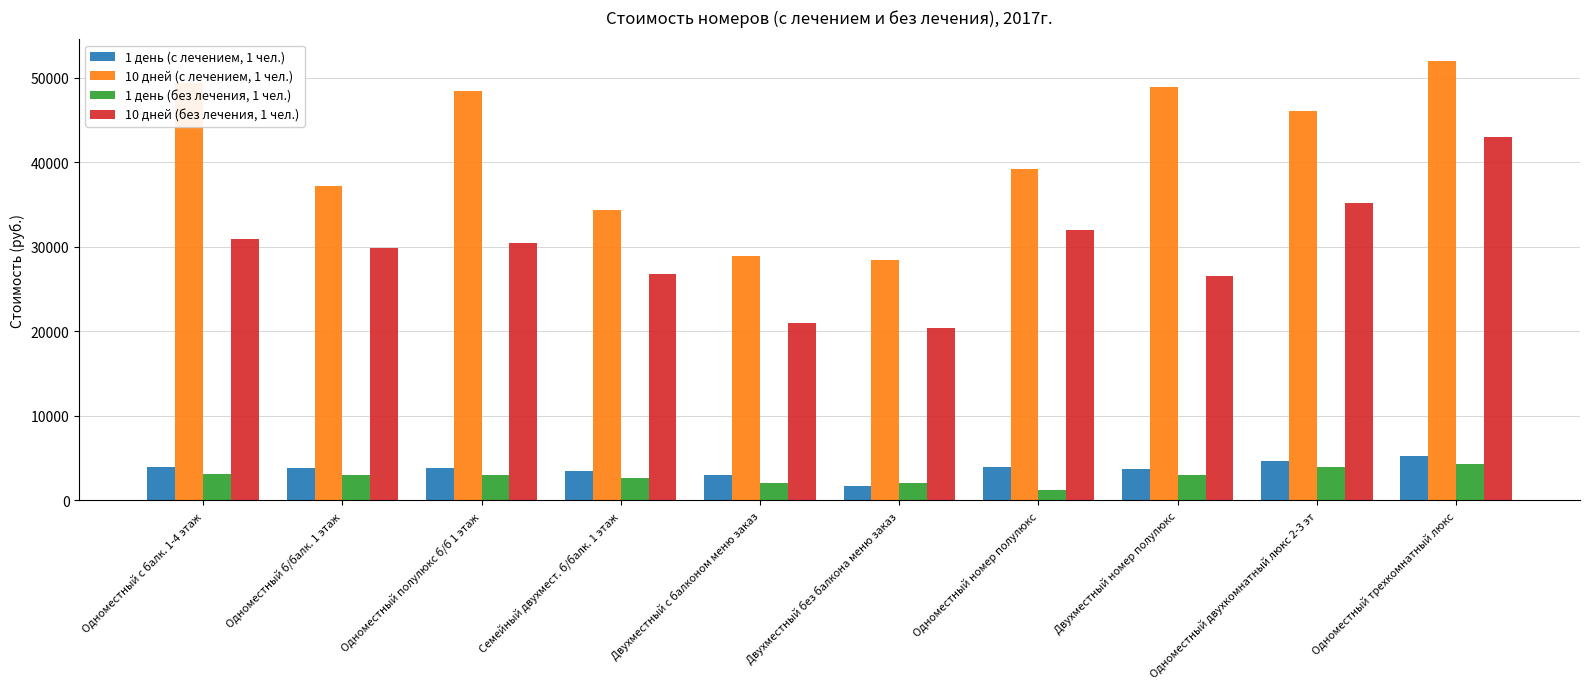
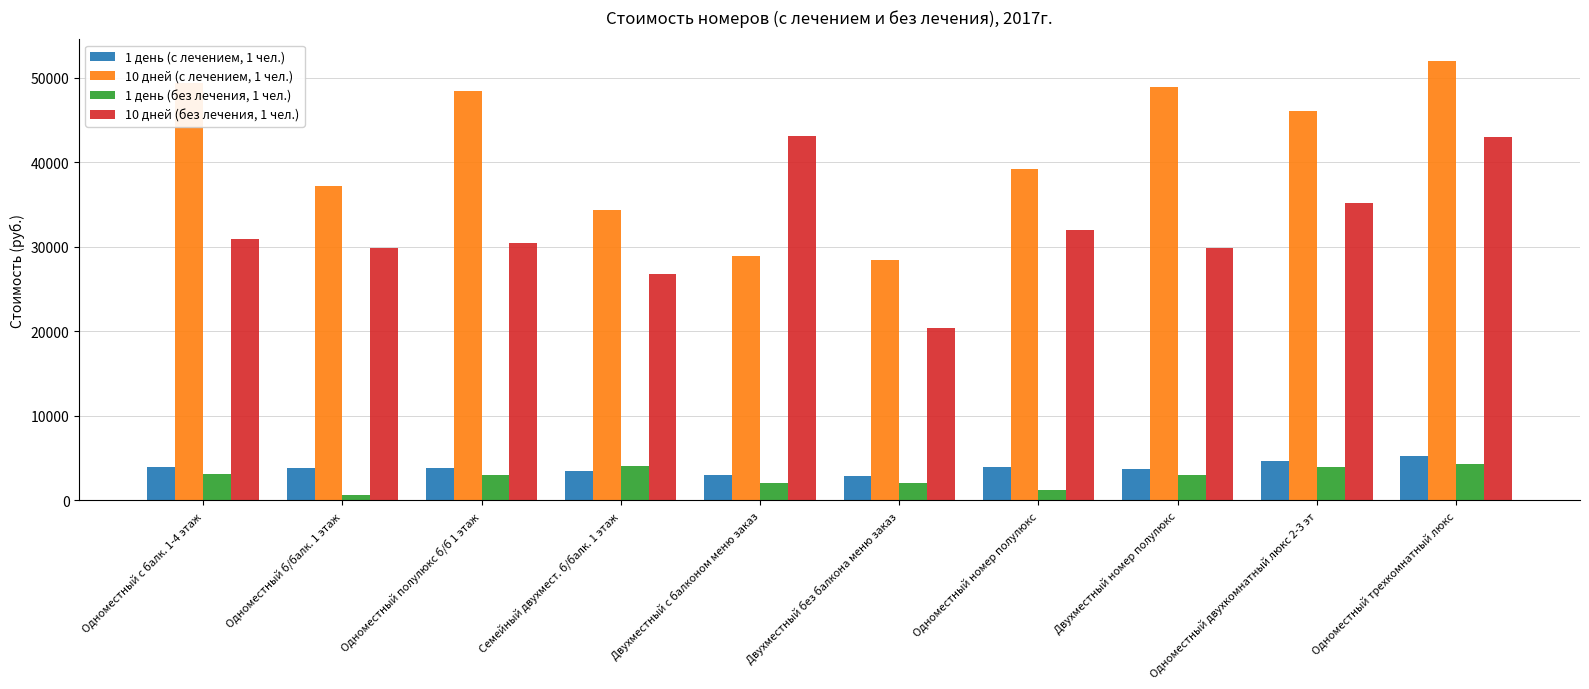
1 день (без лечения, 1 чел.), Одноместный б/балк. 1 этаж: 3000 -> 1000
1 день (без лечения, 1 чел.), Семейный двухмест. б/балк. 1 этаж: 3000 -> 4000
10 дней (без лечения, 1 чел.), Двухместный с балконом меню заказ: 21000 -> 43000
1 день (с лечением, 1 чел.), Двухместный без балкона меню заказ: 2000 -> 3000
10 дней (без лечения, 1 чел.), Двухместный номер полулюкс: 27000 -> 30000
